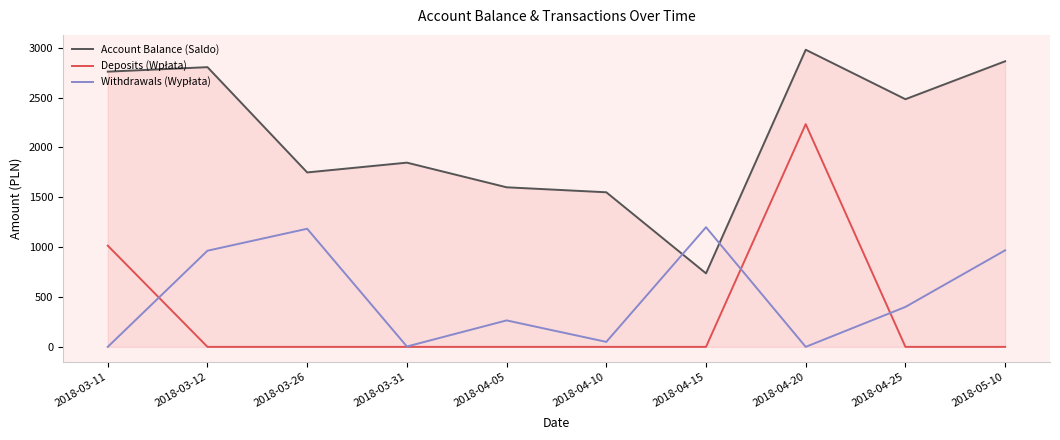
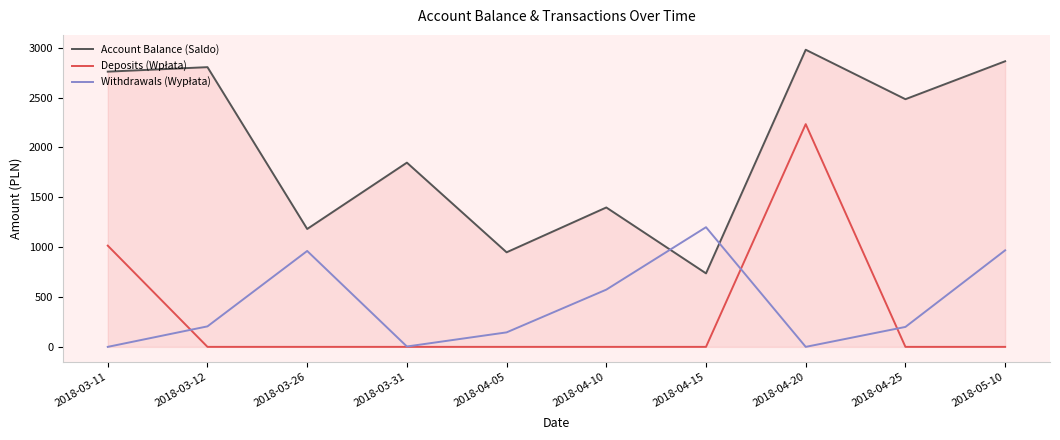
Withdrawals (Wypłata), 2018-03-12: 1000 -> 200
Account Balance (Saldo), 2018-03-26: 1700 -> 1200
Withdrawals (Wypłata), 2018-03-26: 1200 -> 1000
Account Balance (Saldo), 2018-04-05: 1600 -> 900
Withdrawals (Wypłata), 2018-04-05: 300 -> 100
Account Balance (Saldo), 2018-04-10: 1600 -> 1400
Withdrawals (Wypłata), 2018-04-10: 100 -> 600
Withdrawals (Wypłata), 2018-04-25: 400 -> 200
